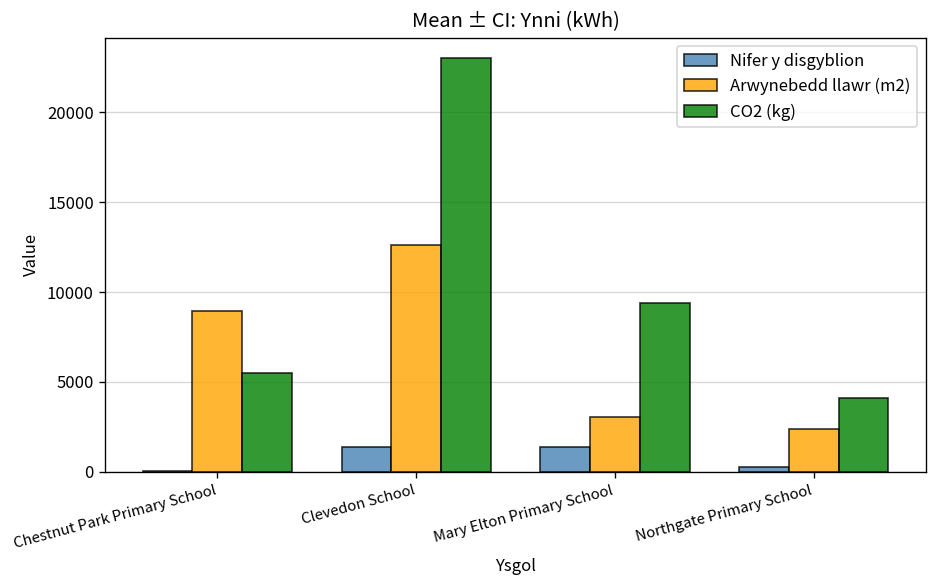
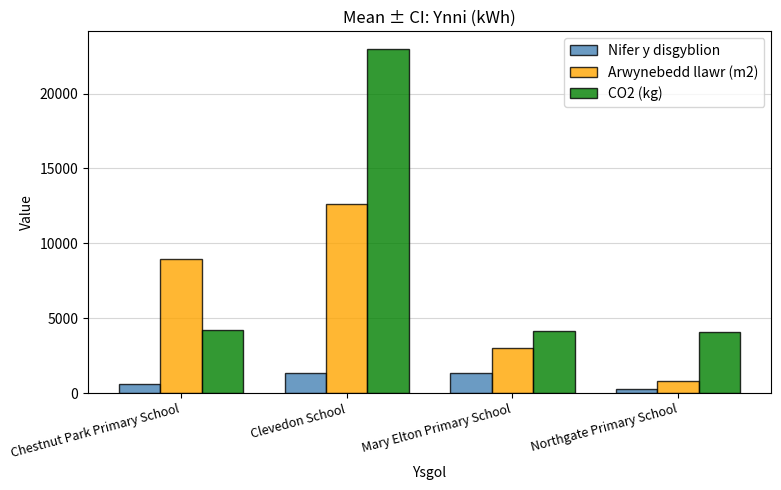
Nifer y disgyblion, Chestnut Park Primary School: 100 -> 600
CO2 (kg), Chestnut Park Primary School: 5500 -> 4200
CO2 (kg), Mary Elton Primary School: 9400 -> 4200
Arwynebedd llawr (m2), Northgate Primary School: 2400 -> 800
